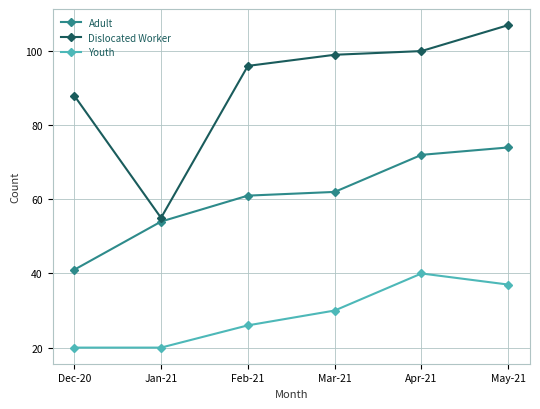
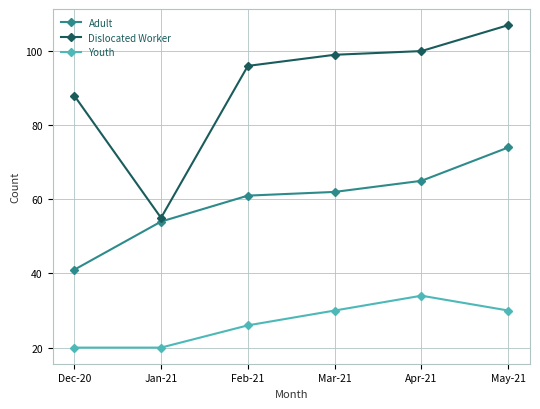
Adult, Apr-21: 72 -> 65
Youth, Apr-21: 40 -> 34
Youth, May-21: 37 -> 30
